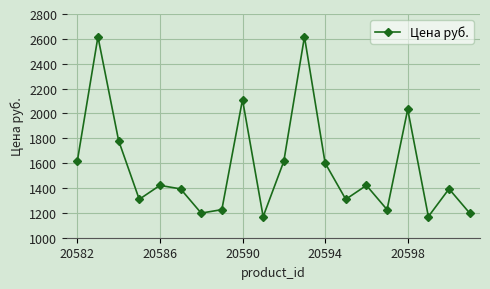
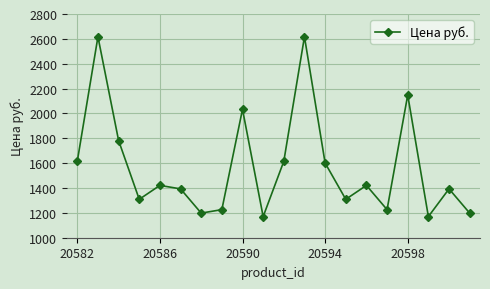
20590: 2110 -> 2030
20598: 2030 -> 2150
